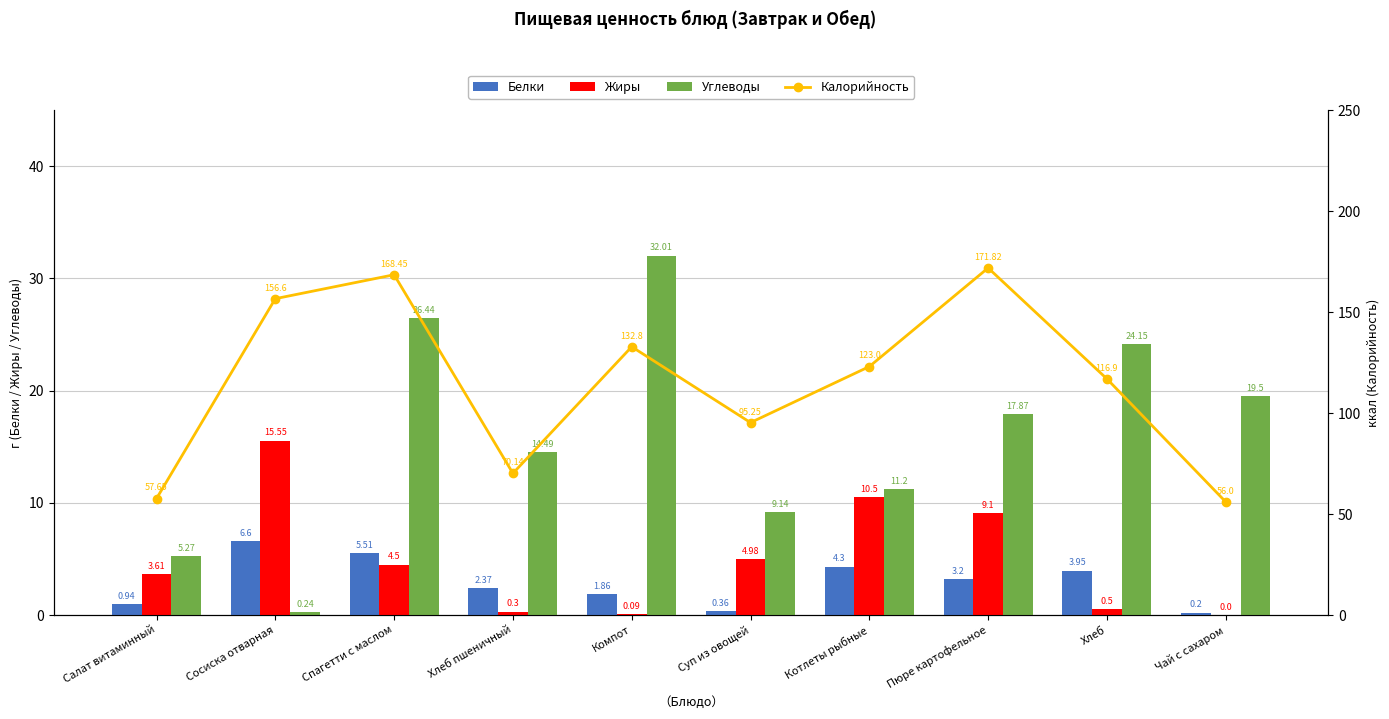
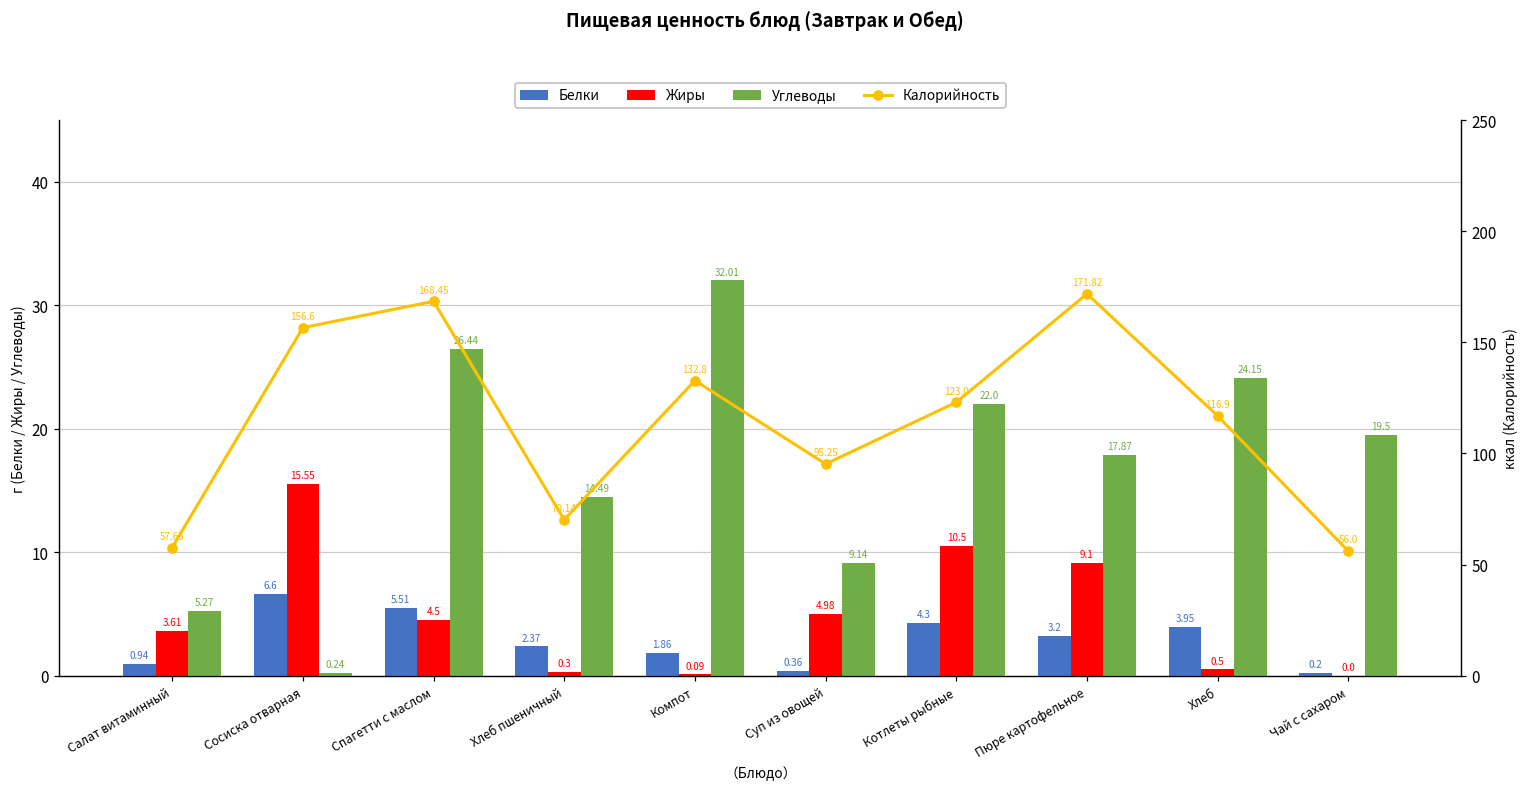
Углеводы, Котлеты рыбные: 11.2 -> 22.0
